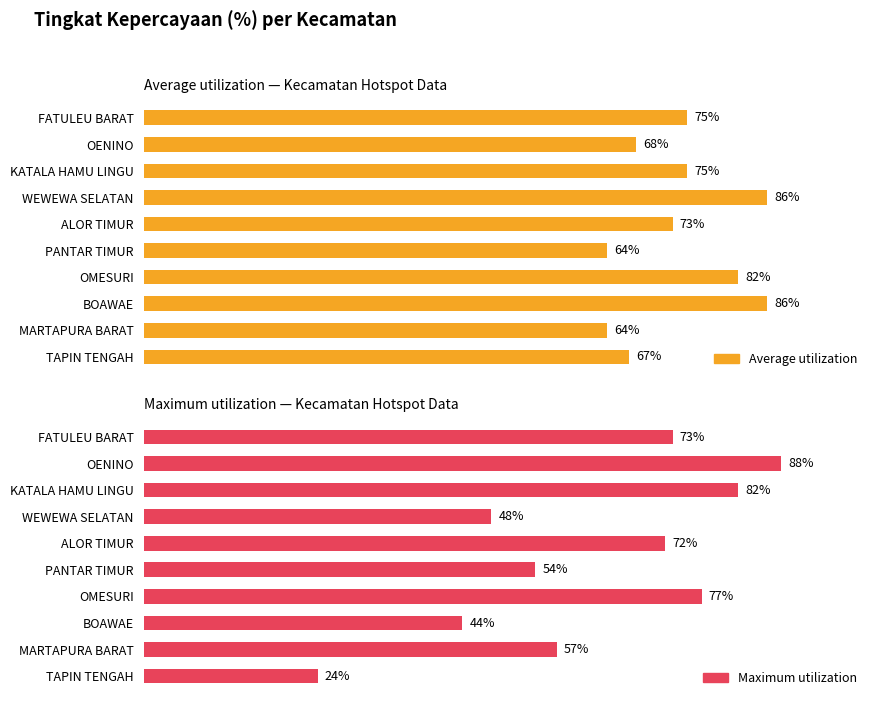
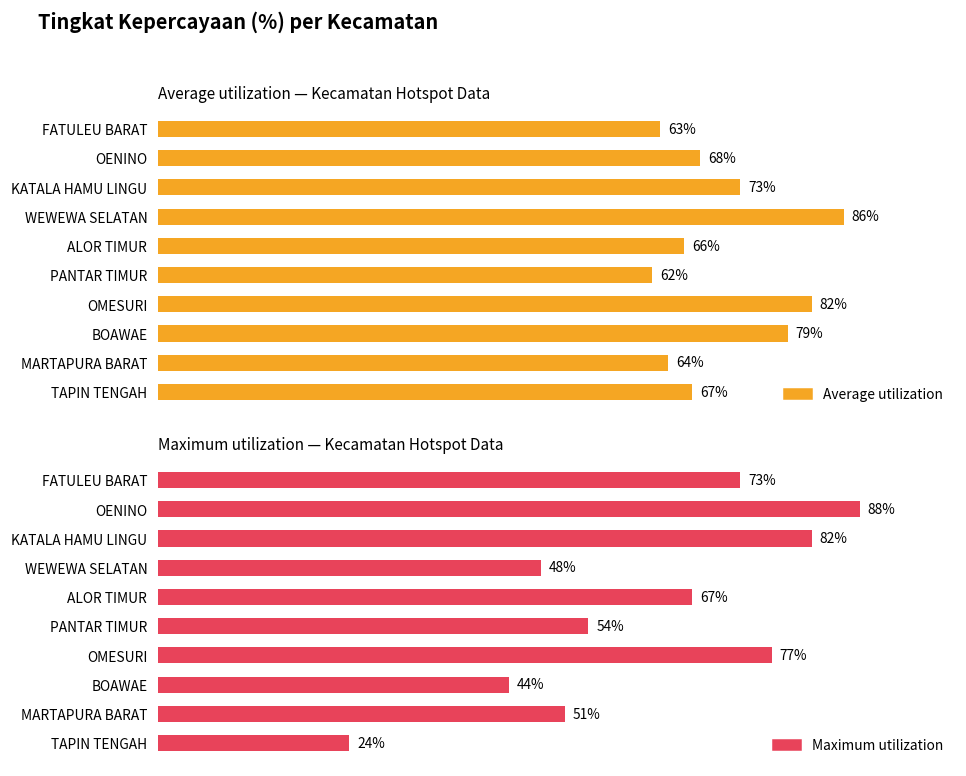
Average utilization — Kecamatan Hotspot Data, FATULEU BARAT: 75% -> 63%
Average utilization — Kecamatan Hotspot Data, KATALA HAMU LINGU: 75% -> 73%
Average utilization — Kecamatan Hotspot Data, ALOR TIMUR: 73% -> 66%
Average utilization — Kecamatan Hotspot Data, PANTAR TIMUR: 64% -> 62%
Average utilization — Kecamatan Hotspot Data, BOAWAE: 86% -> 79%
Maximum utilization — Kecamatan Hotspot Data, ALOR TIMUR: 72% -> 67%
Maximum utilization — Kecamatan Hotspot Data, MARTAPURA BARAT: 57% -> 51%
